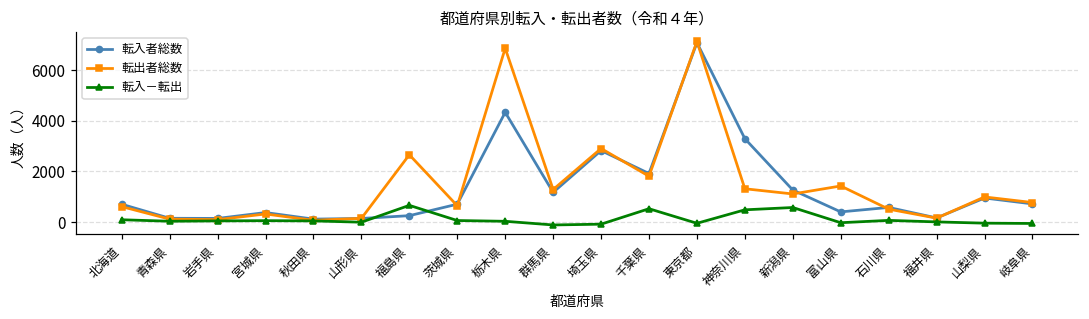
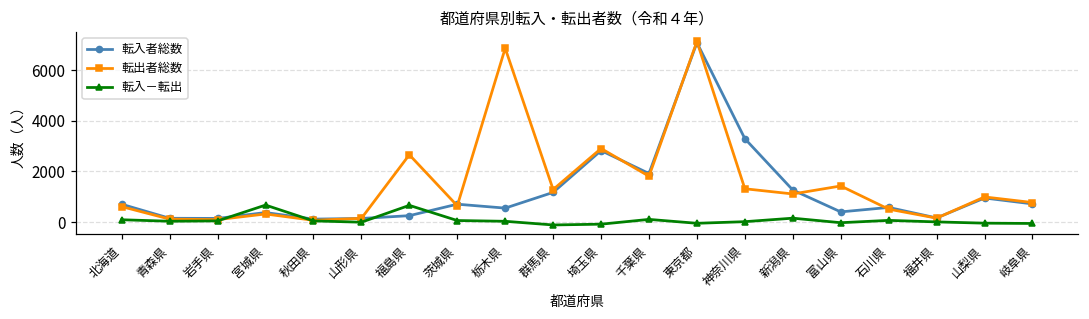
転入－転出, 宮城県: 100 -> 700
転入者総数, 栃木県: 4300 -> 600
転入－転出, 千葉県: 500 -> 100
転入－転出, 神奈川県: 500 -> 0
転入－転出, 新潟県: 600 -> 200
